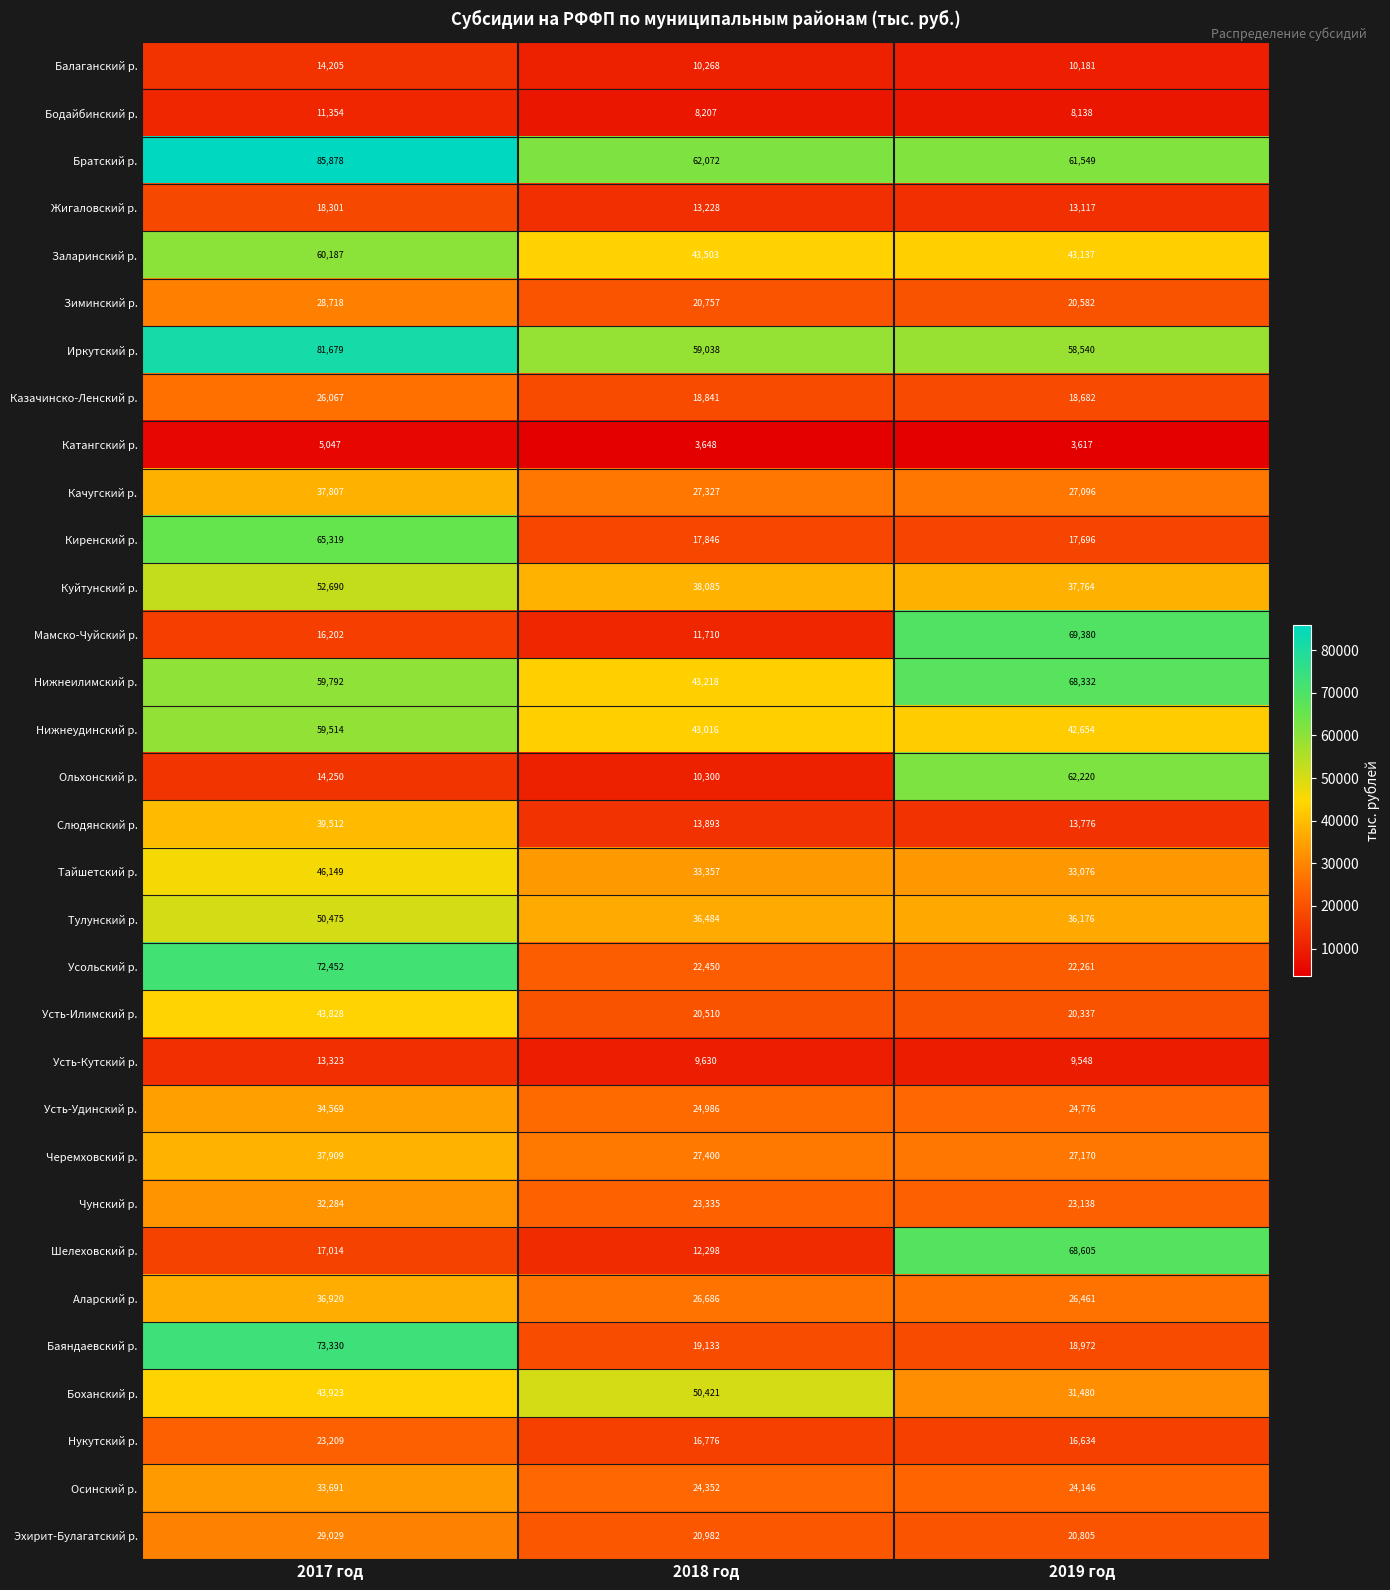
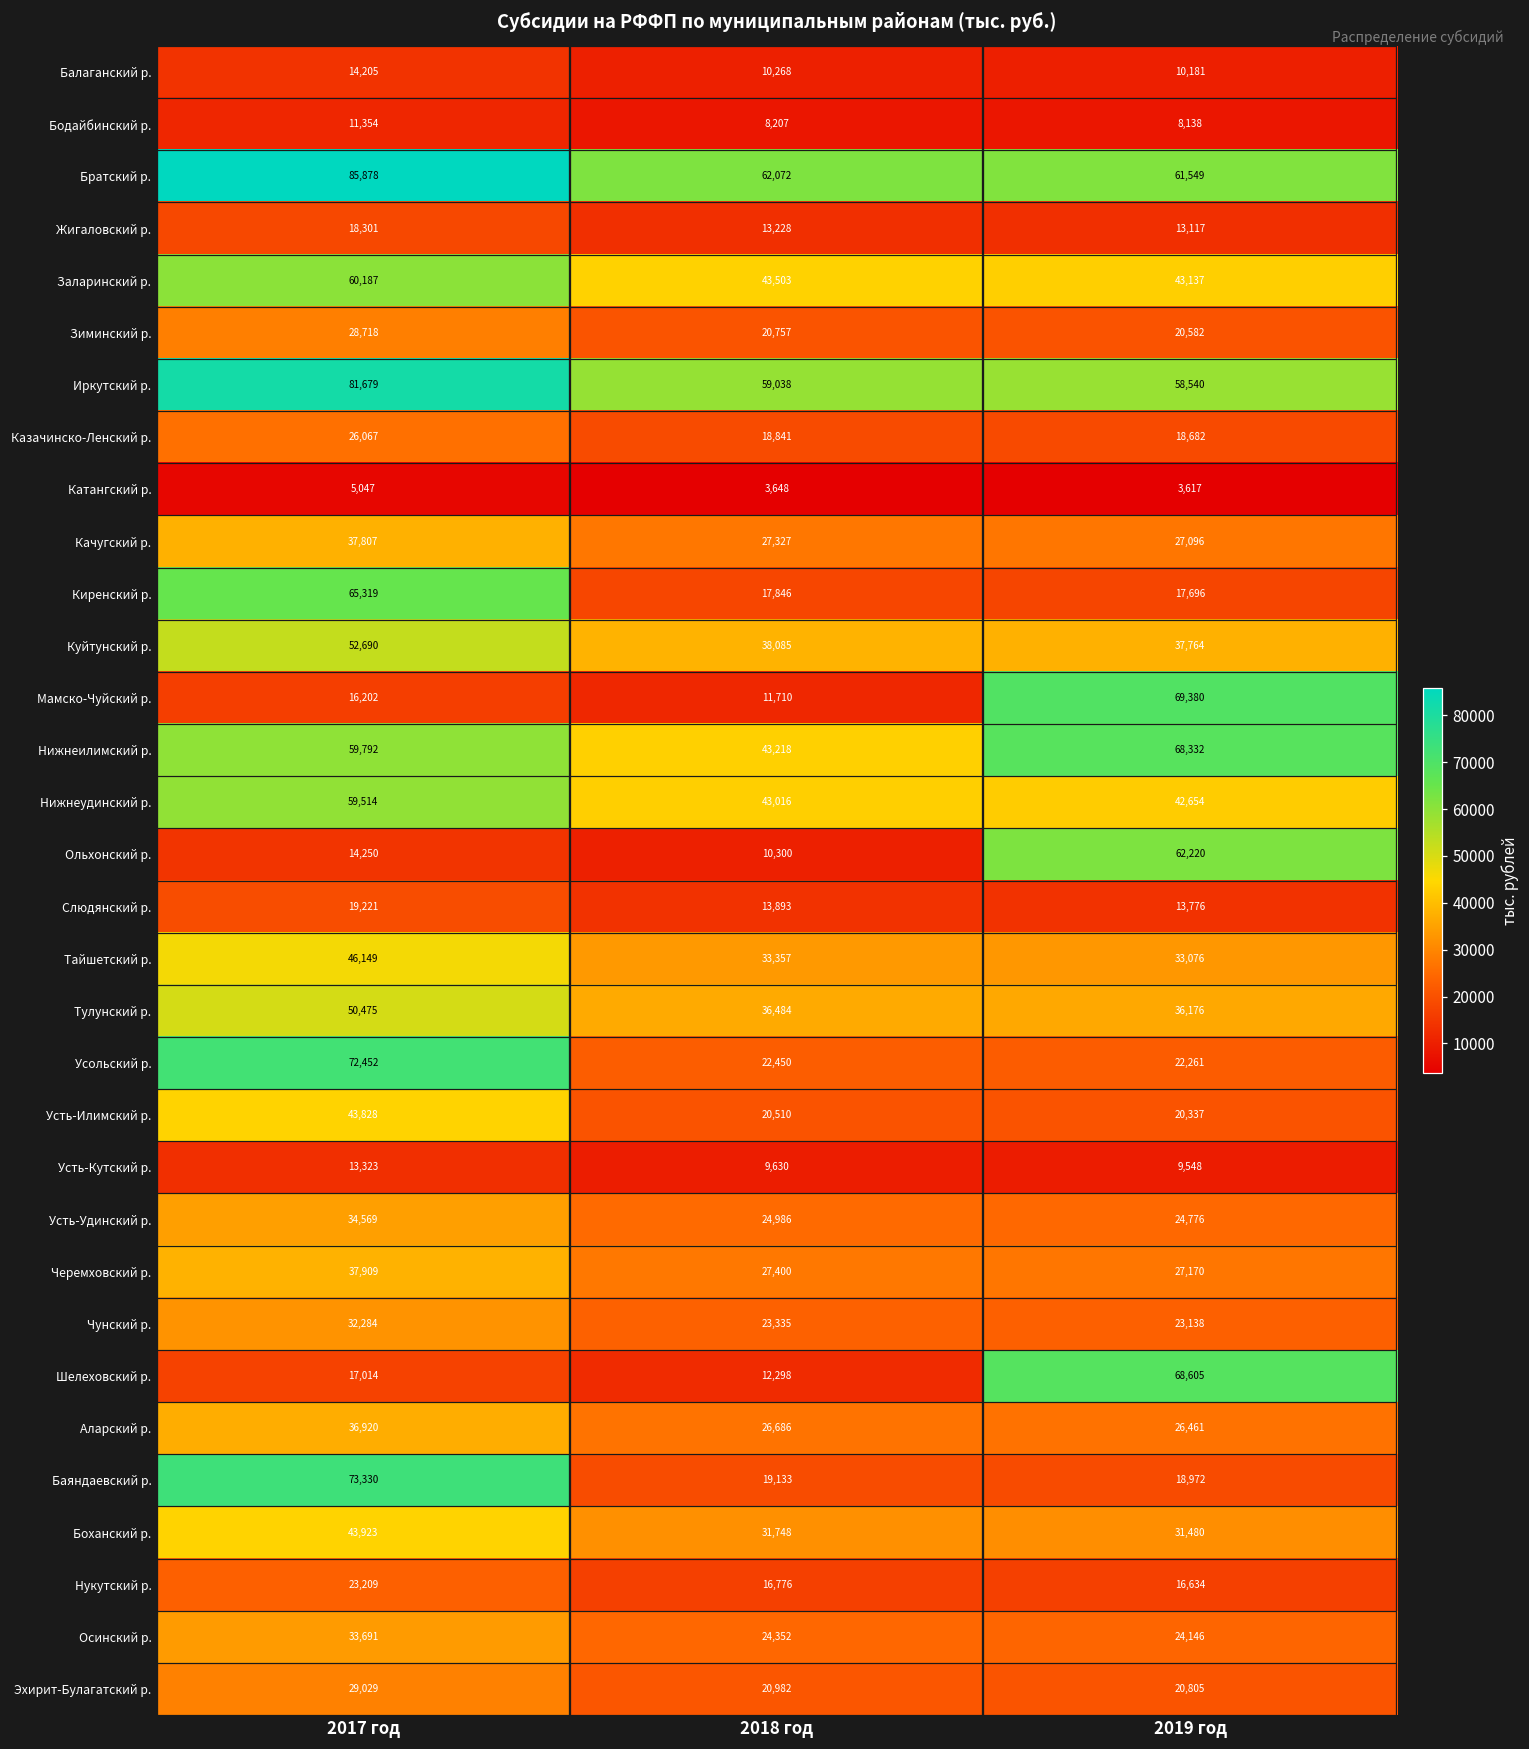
Слюдянский р., 2017 год: 39,512 -> 19,221
Боханский р., 2018 год: 50,421 -> 31,748
